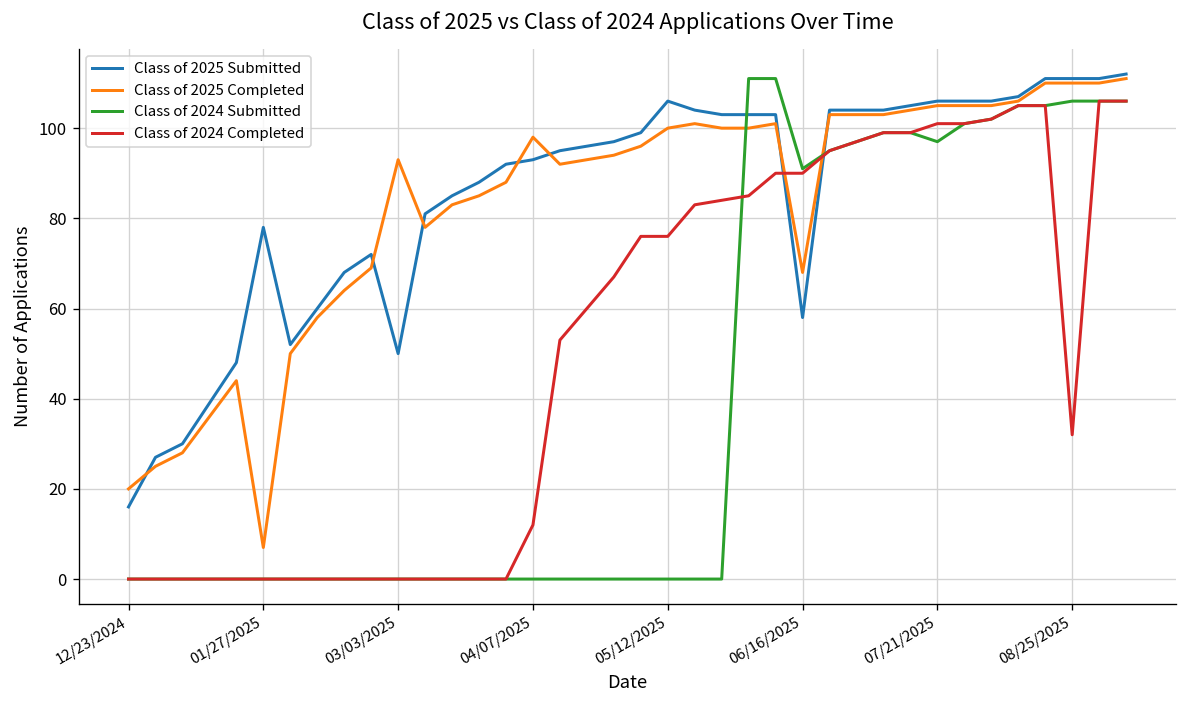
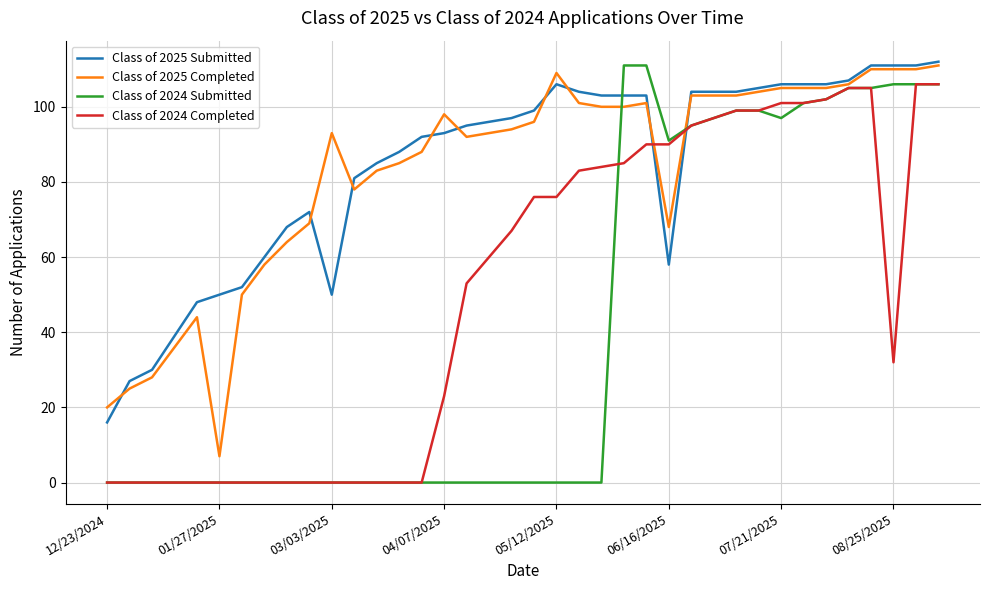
Class of 2025 Submitted, 01/27/2025: 78 -> 50
Class of 2024 Completed, 04/07/2025: 12 -> 23
Class of 2025 Completed, 05/12/2025: 100 -> 109
